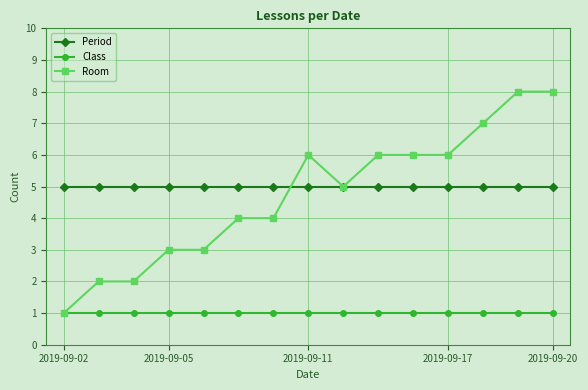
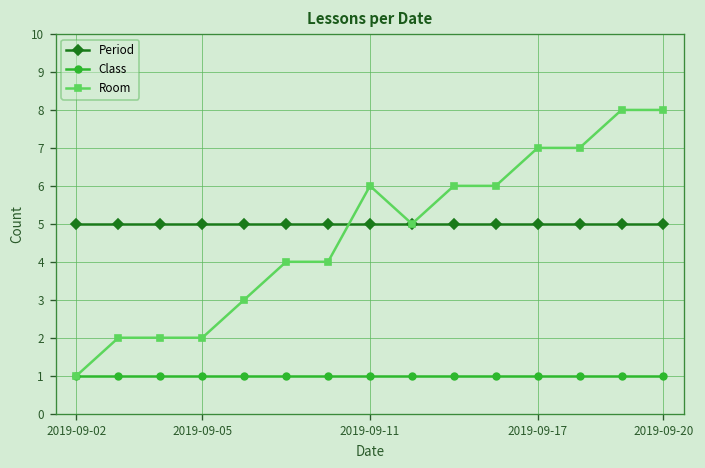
Room, 2019-09-05: 3 -> 2
Room, 2019-09-17: 6 -> 7
